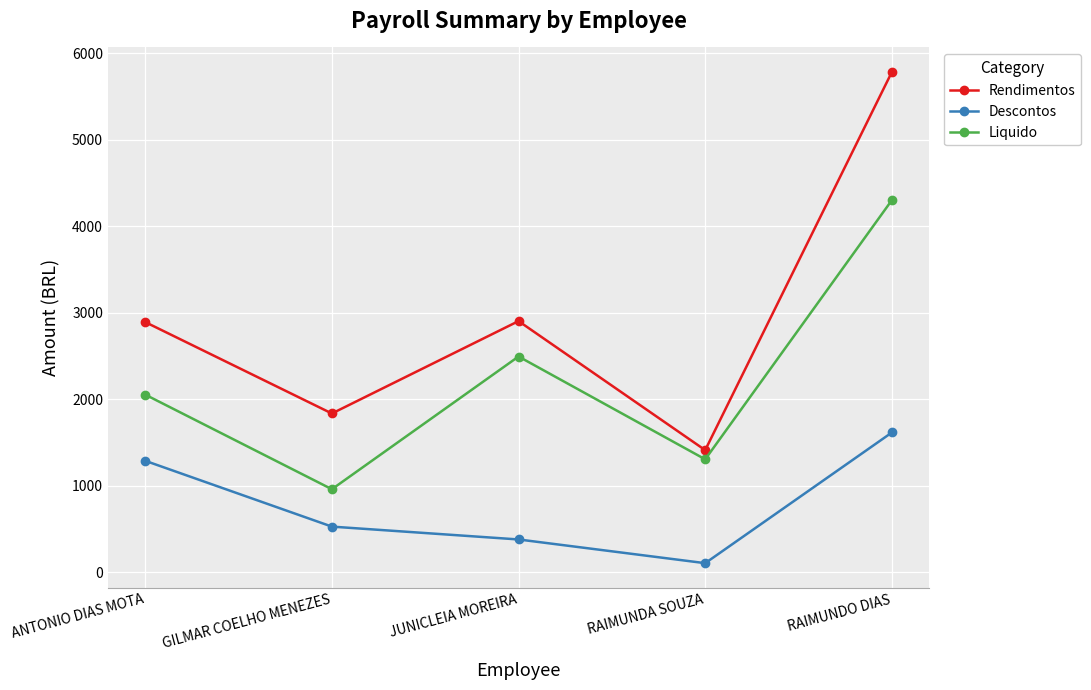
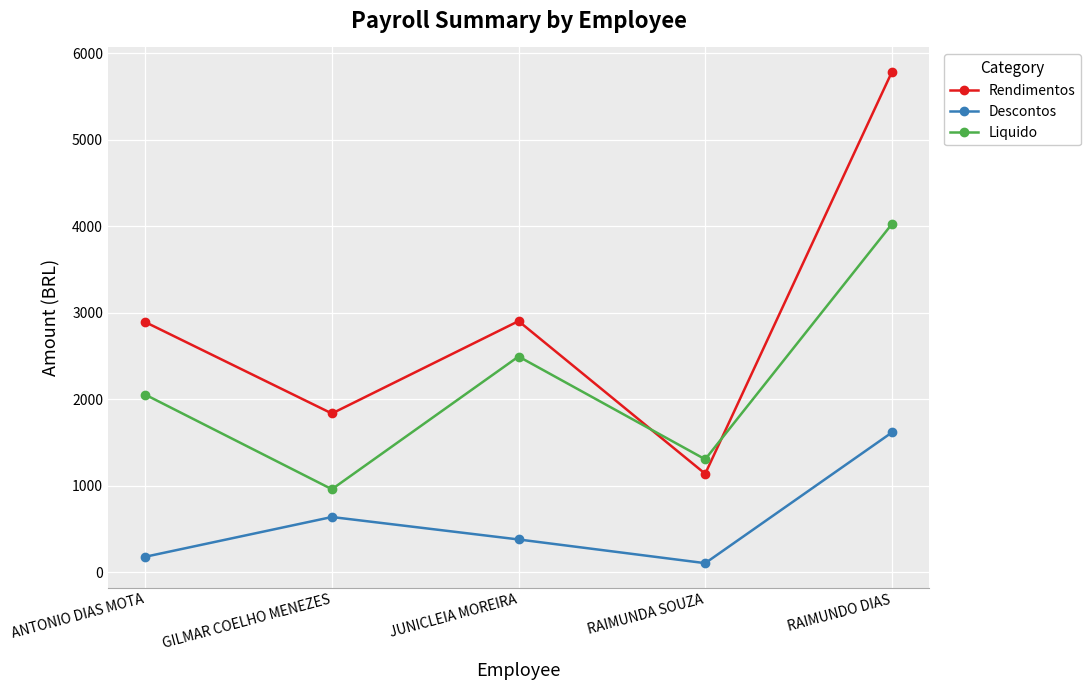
Descontos, ANTONIO DIAS MOTA: 1300 -> 200
Descontos, GILMAR COELHO MENEZES: 500 -> 600
Rendimentos, RAIMUNDA SOUZA: 1400 -> 1100
Liquido, RAIMUNDO DIAS: 4300 -> 4000
